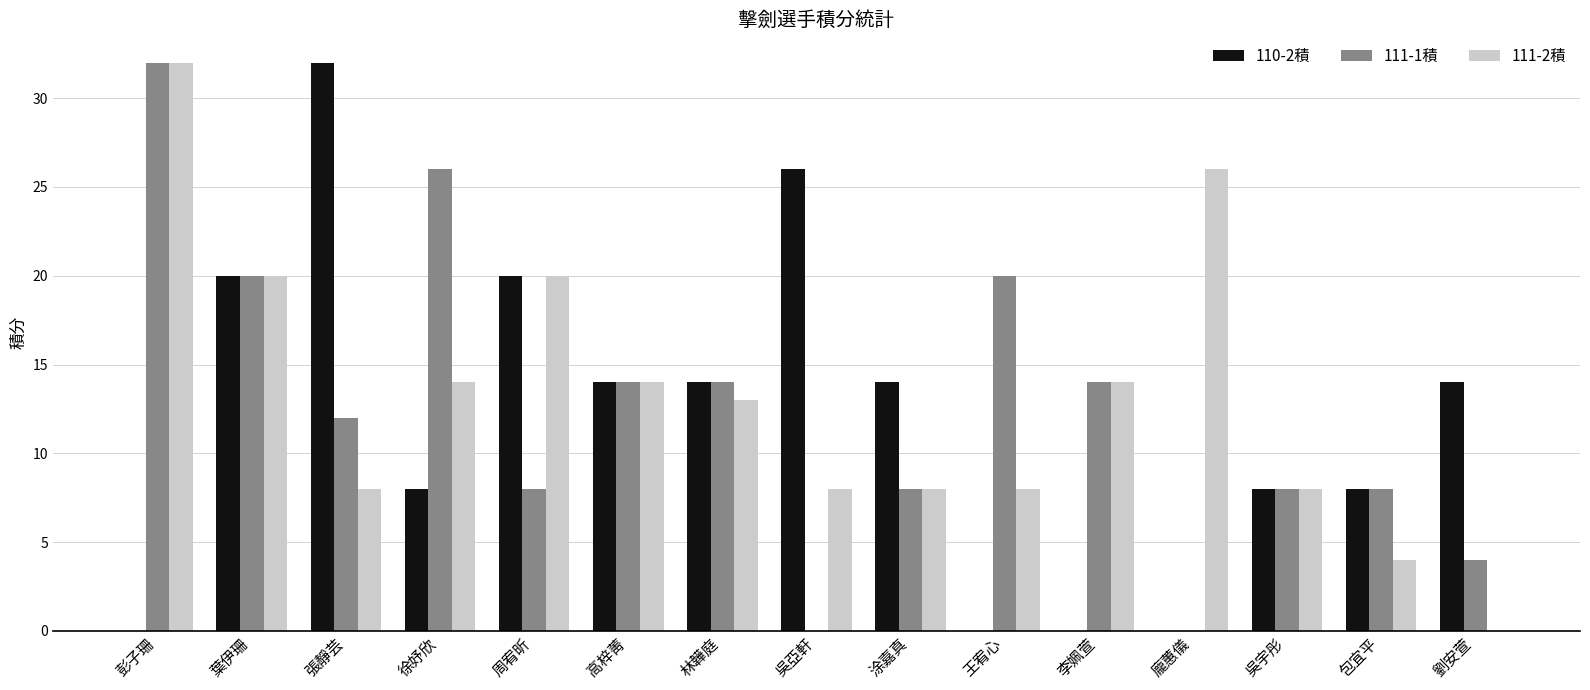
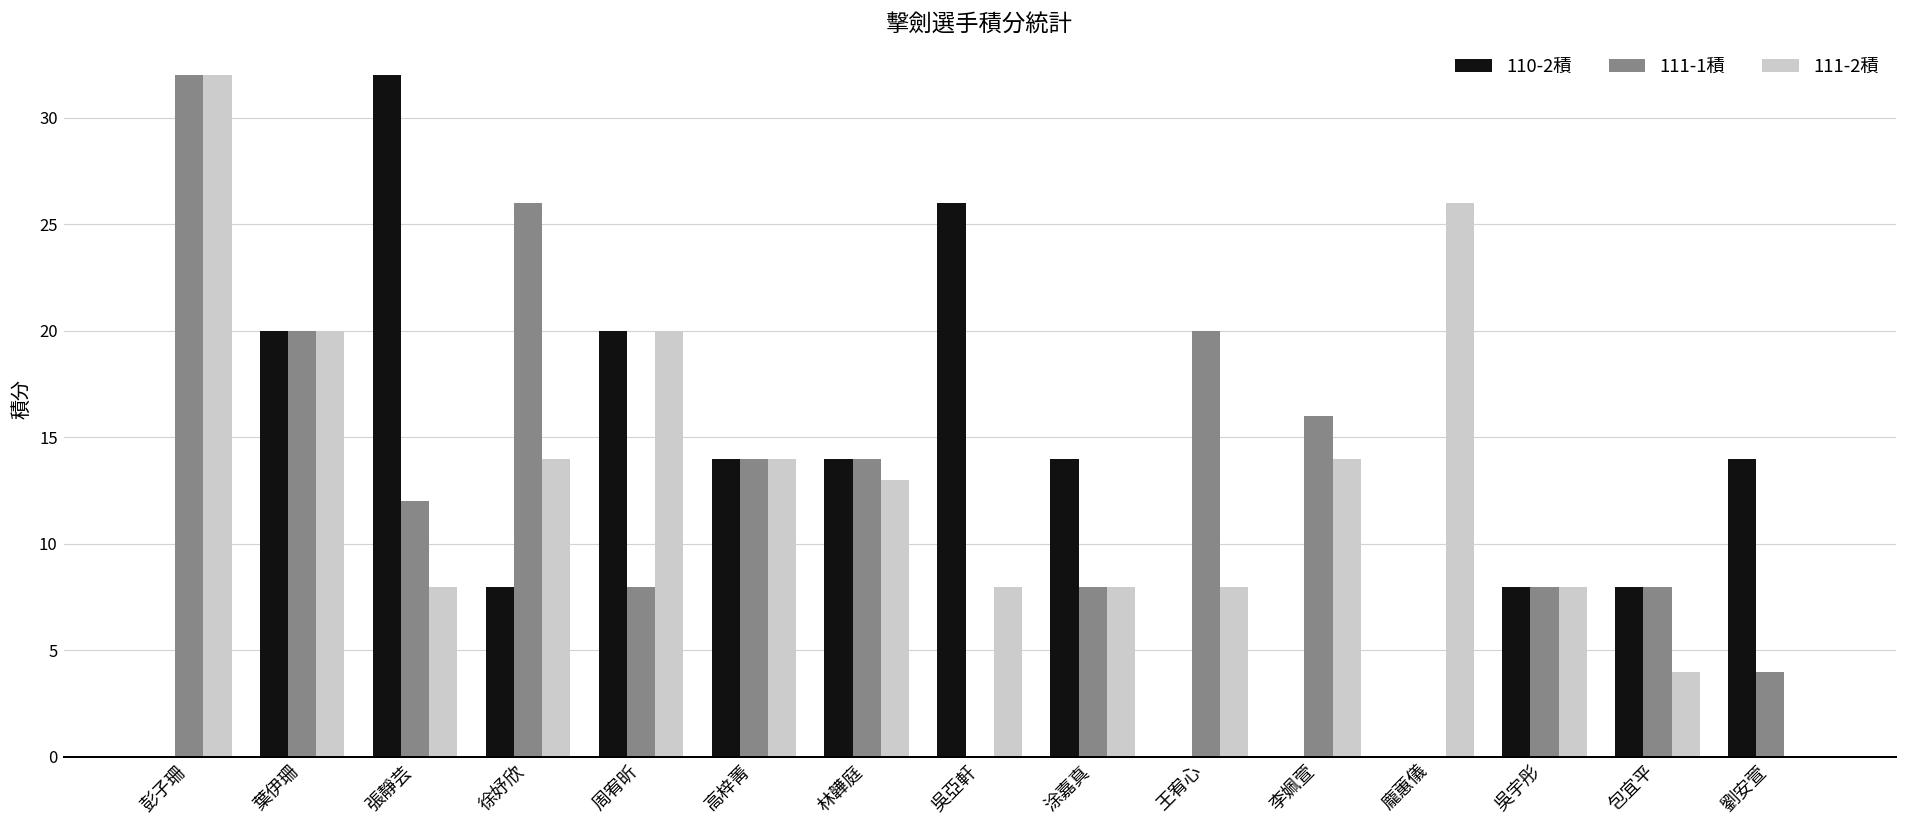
111-1積, 李姵萱: 14 -> 16
